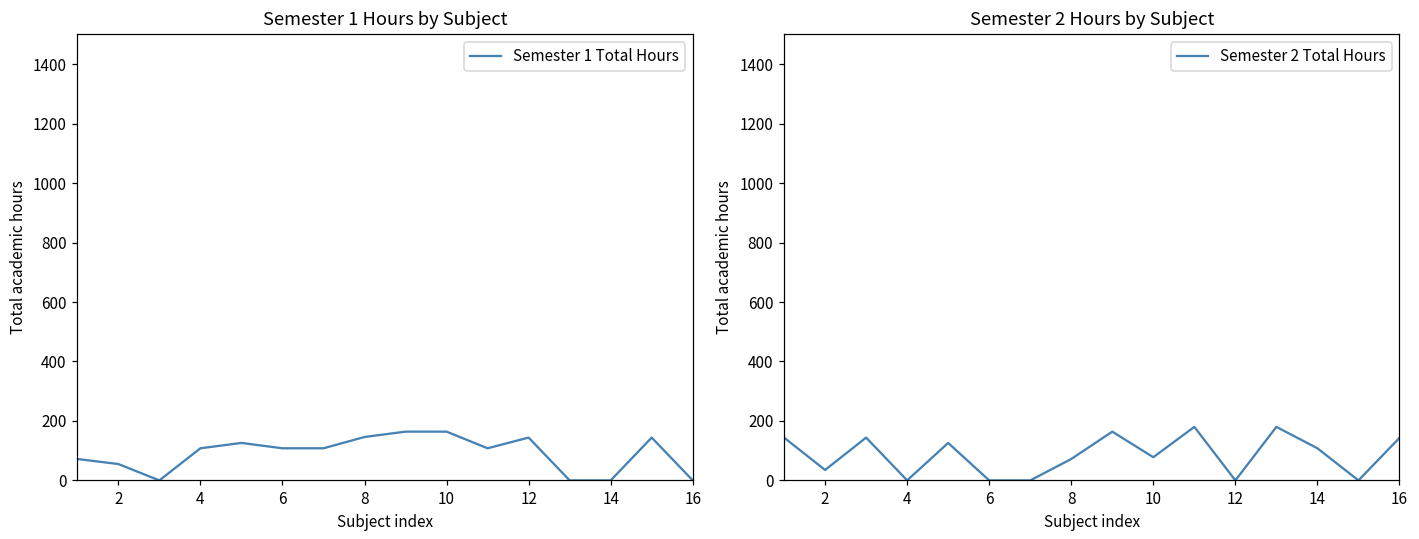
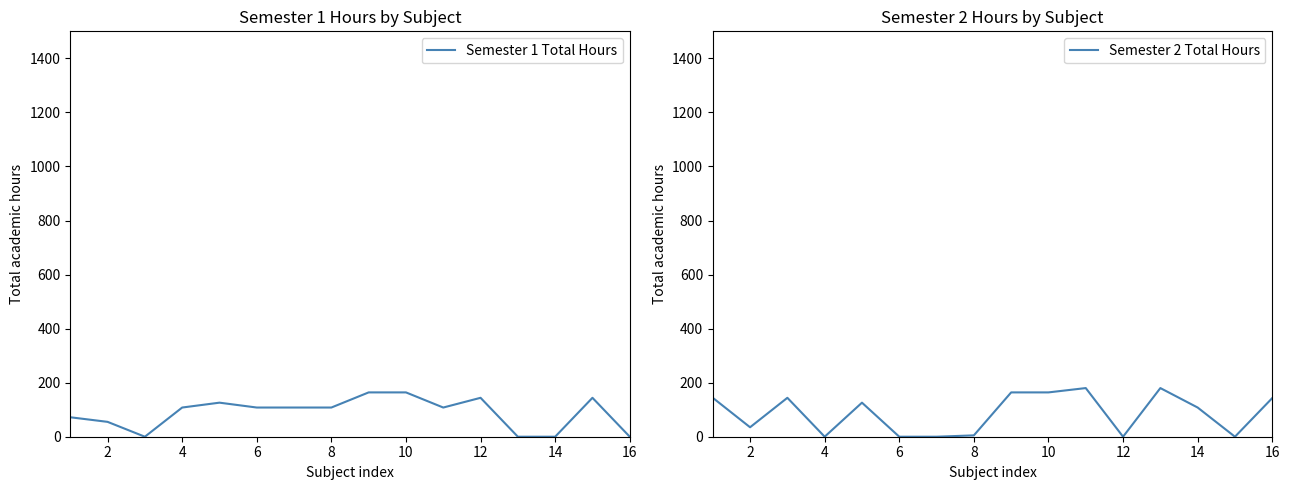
Semester 1 Hours by Subject, 8: 150 -> 110
Semester 2 Hours by Subject, 8: 70 -> 10
Semester 2 Hours by Subject, 10: 80 -> 160
